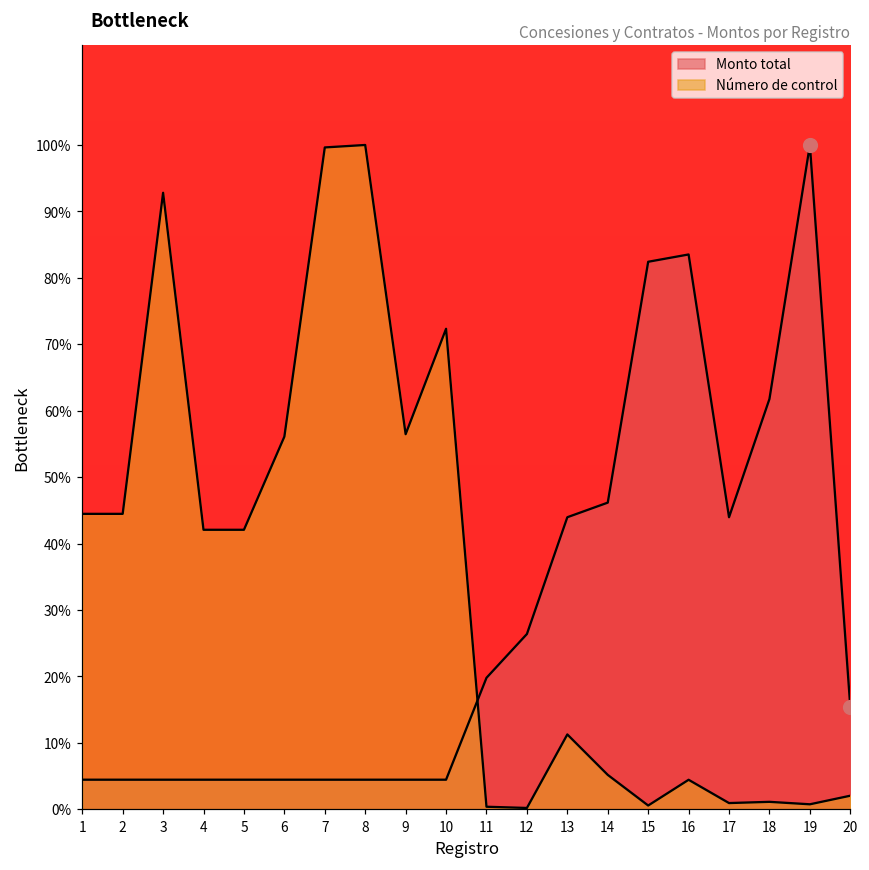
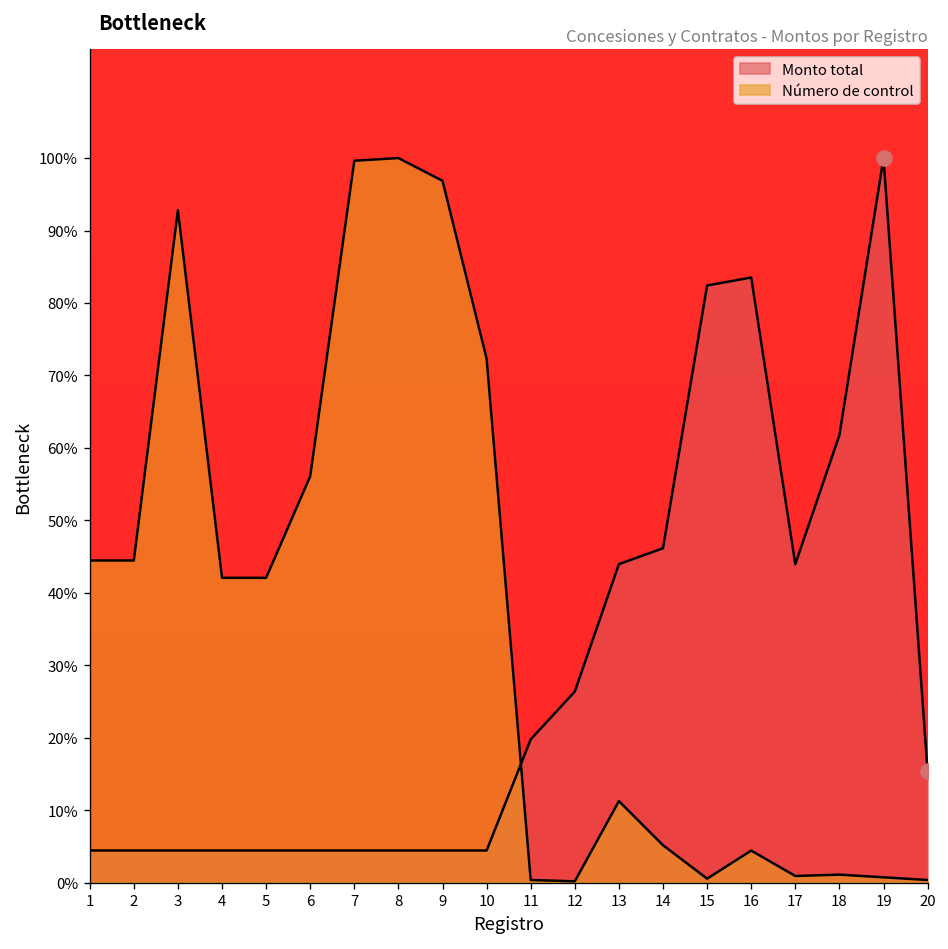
Número de control, 9: 56% -> 97%
Número de control, 20: 2% -> 0%
